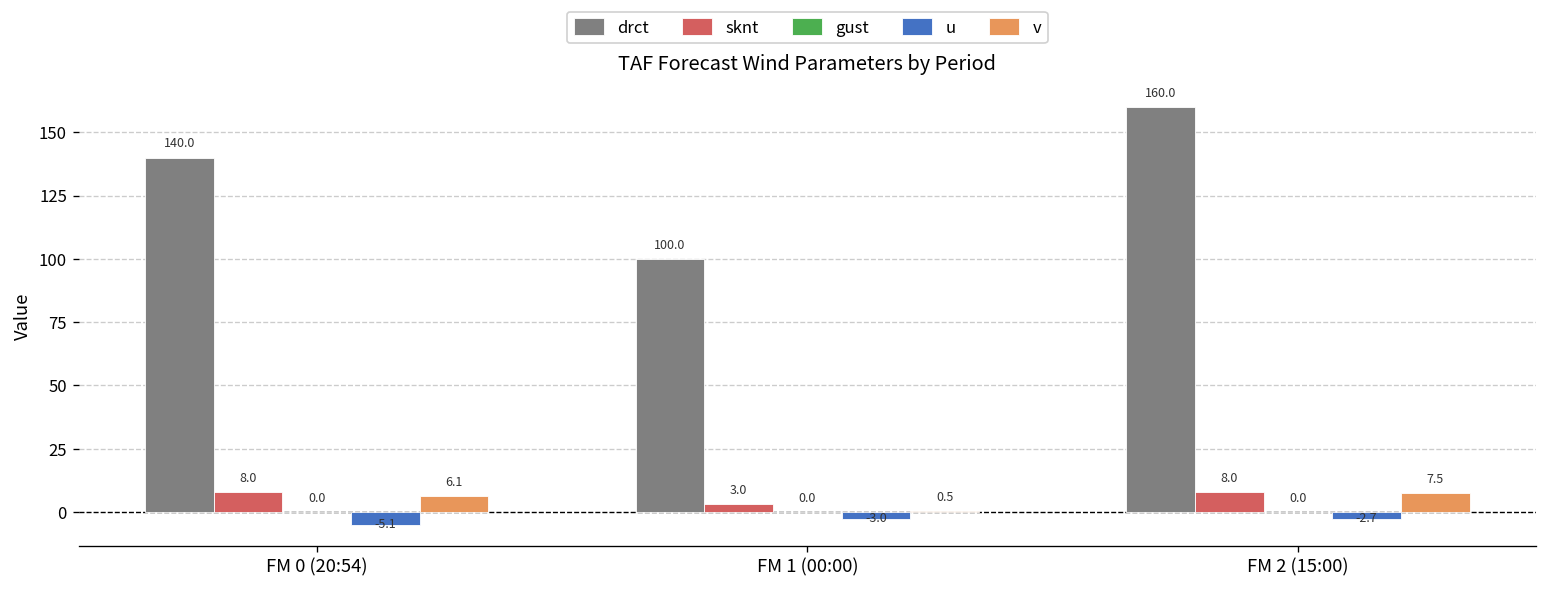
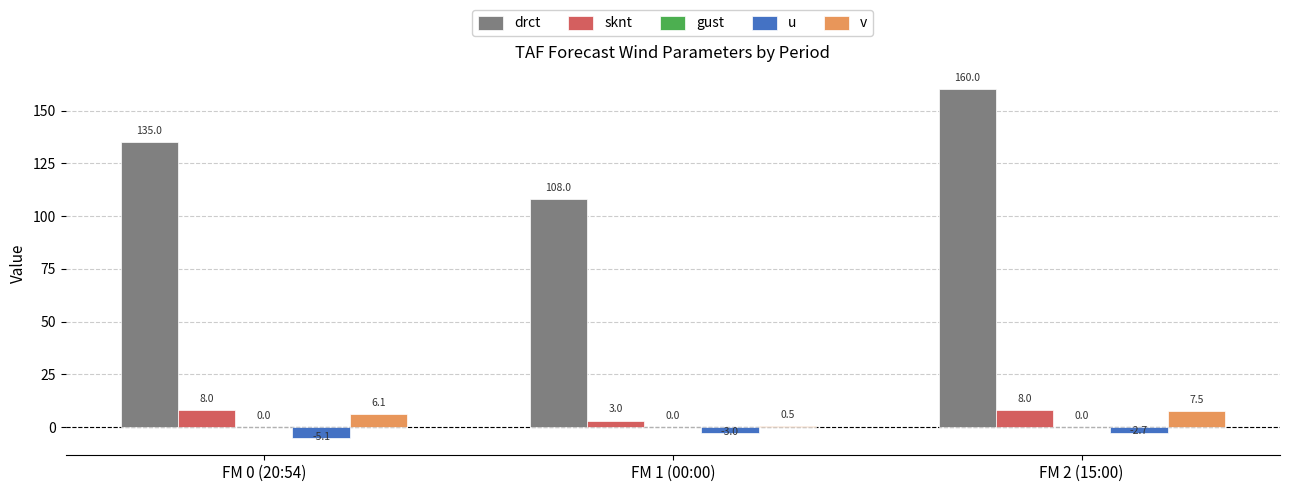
drct, FM 0 (20:54): 140.0 -> 135.0
drct, FM 1 (00:00): 100.0 -> 108.0
